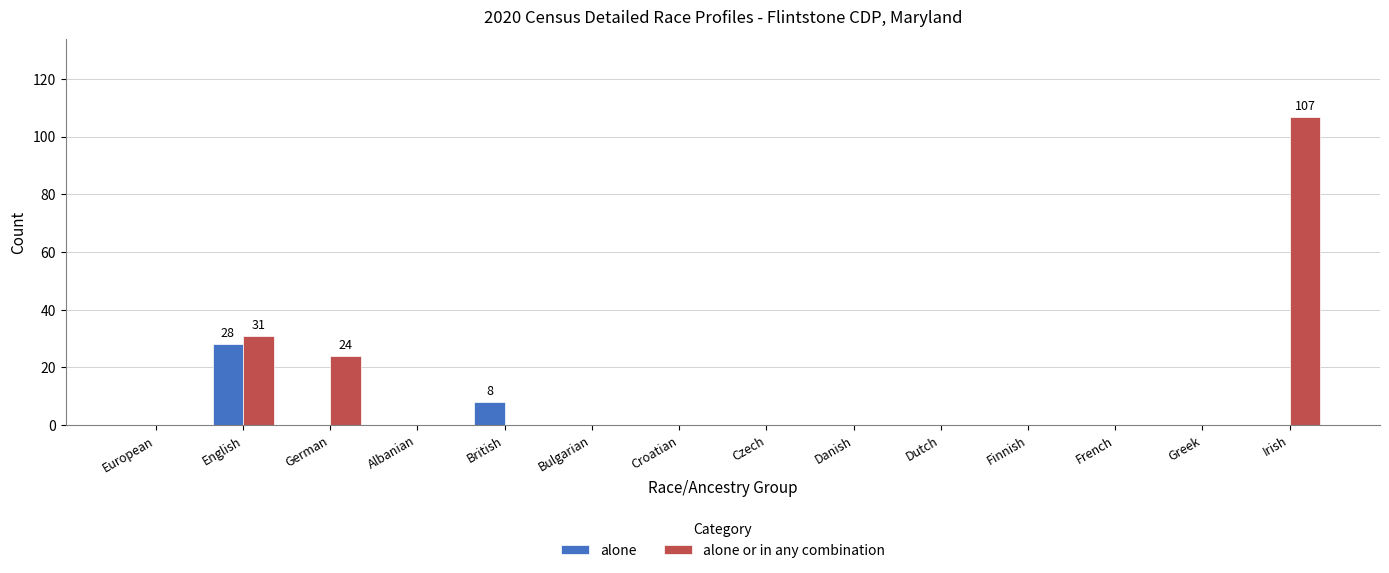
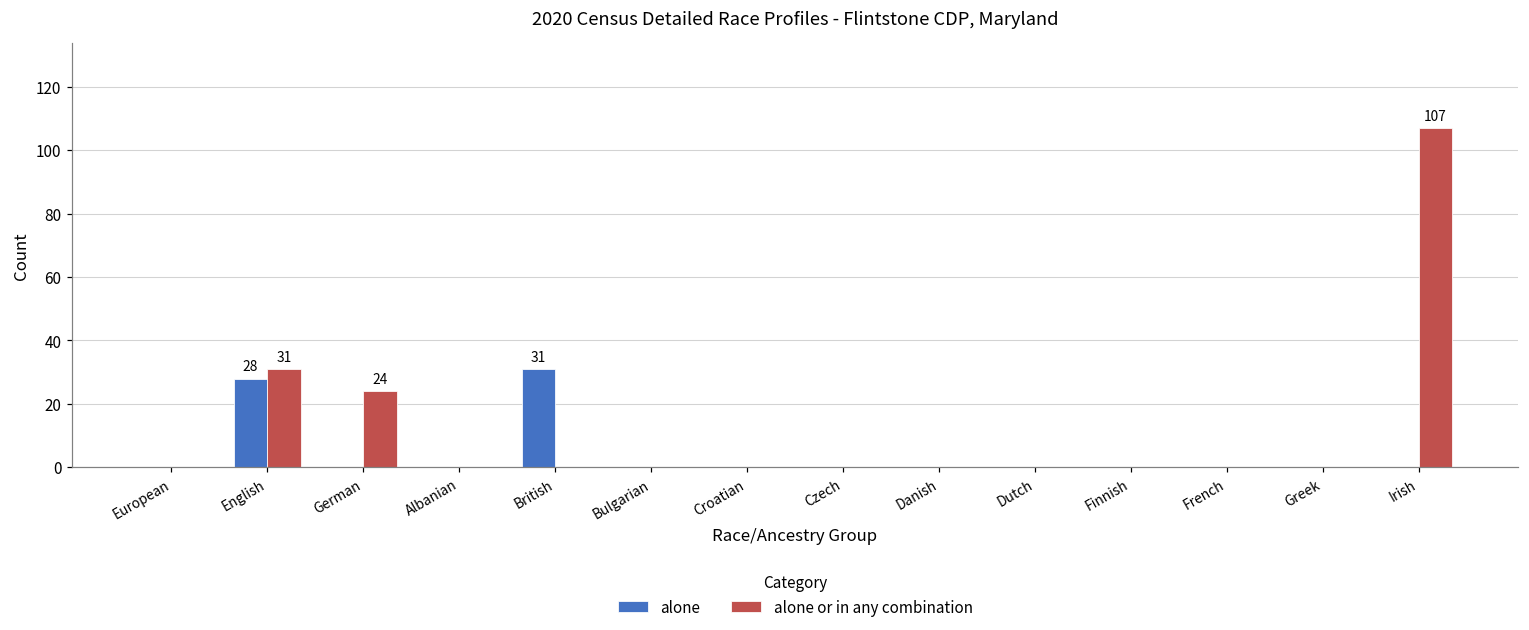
alone, British: 8 -> 31
